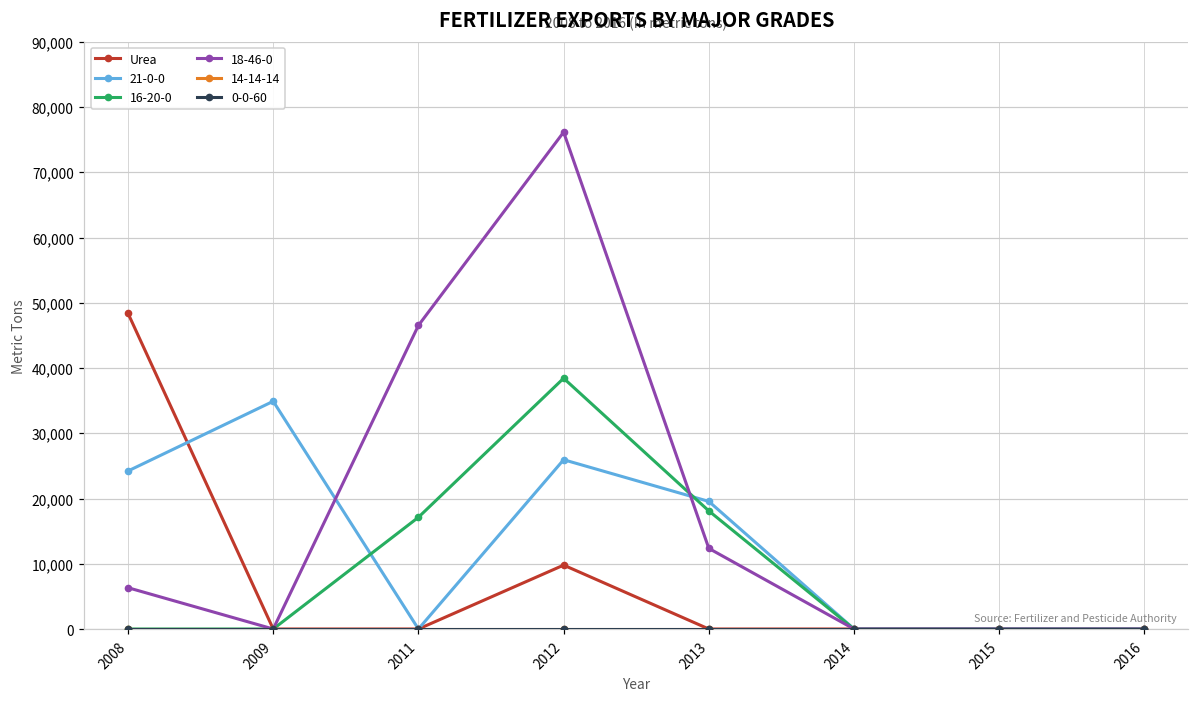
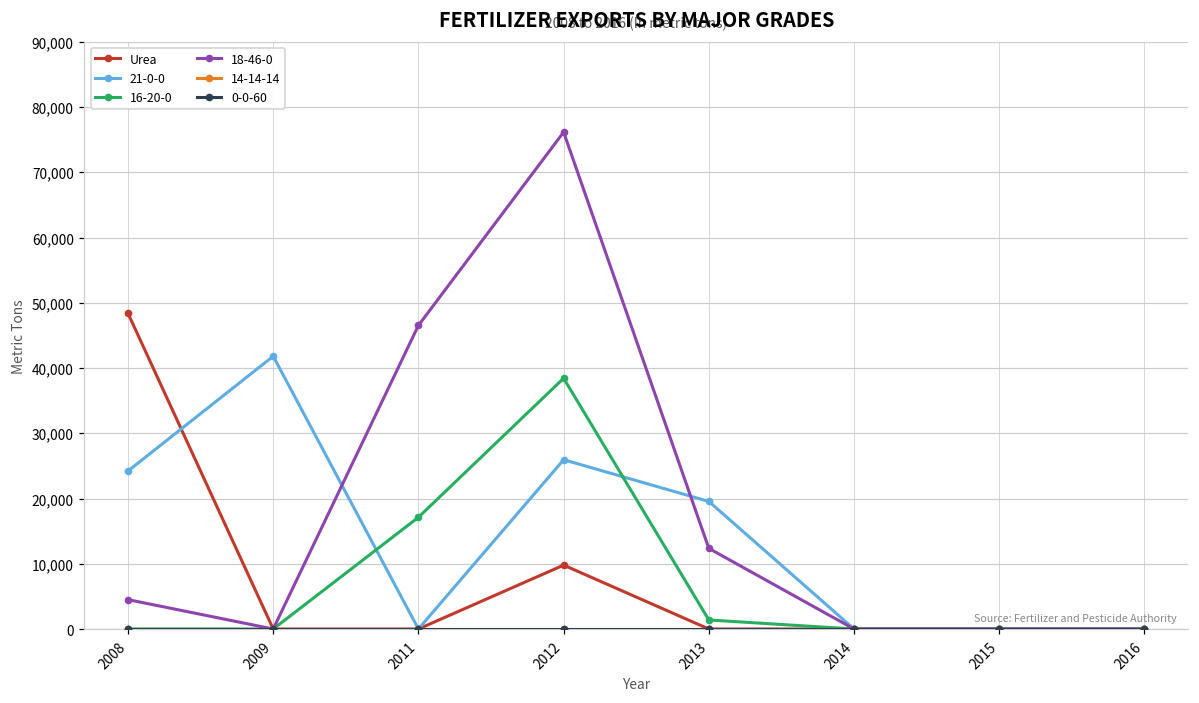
18-46-0, 2008: 6,000 -> 5,000
21-0-0, 2009: 35,000 -> 42,000
16-20-0, 2013: 18,000 -> 1,000
